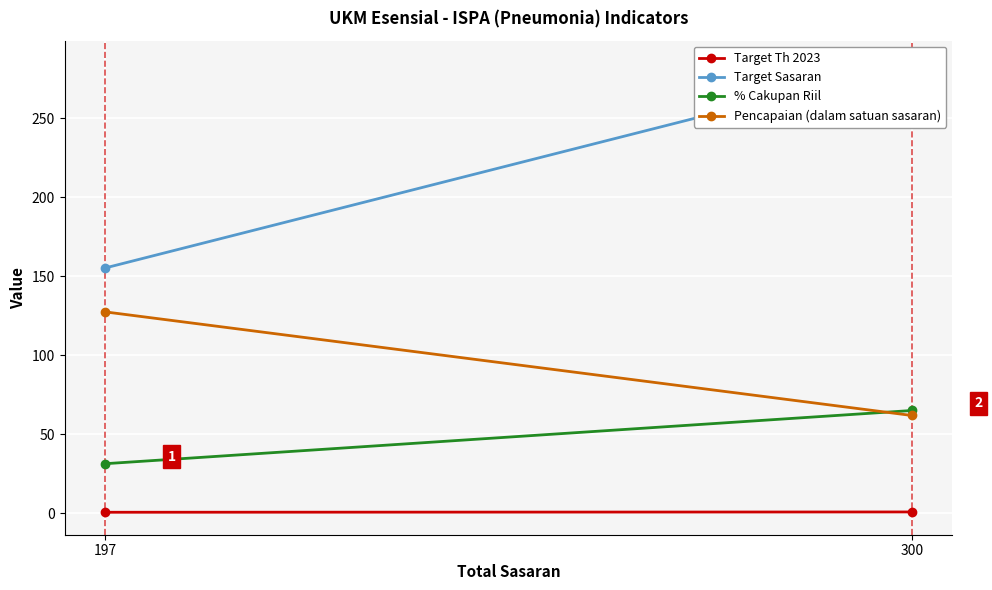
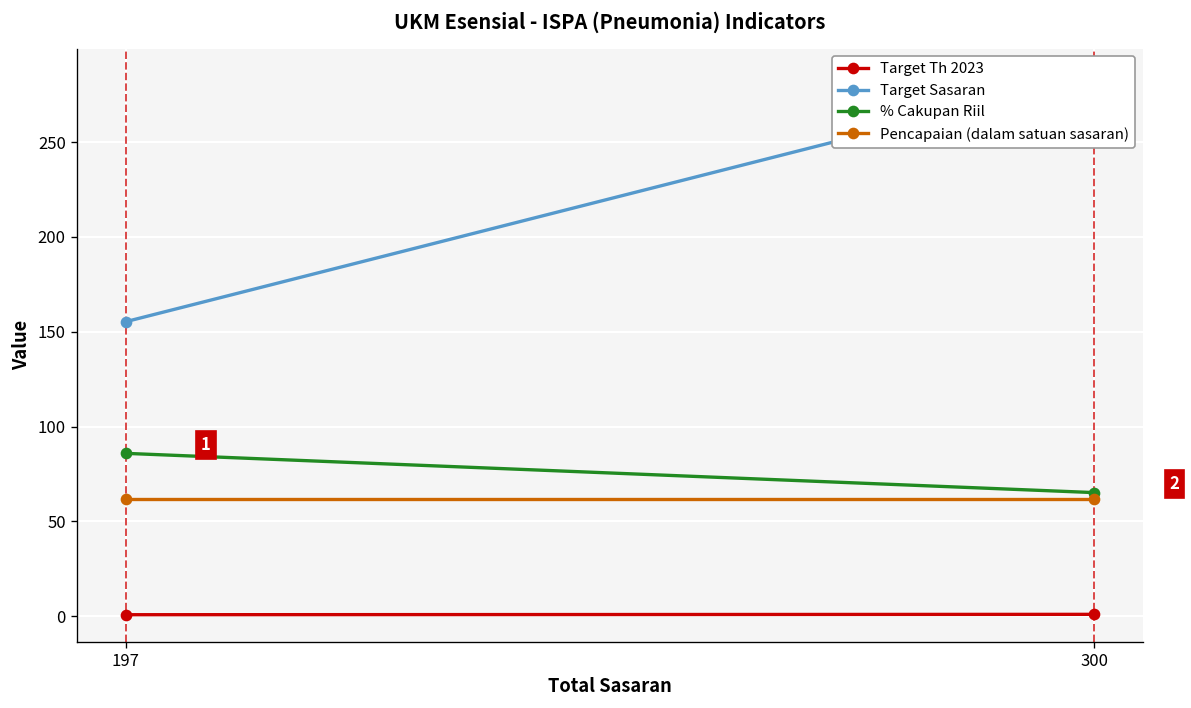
% Cakupan Riil, 197: 31 -> 86
Pencapaian (dalam satuan sasaran), 197: 128 -> 62
